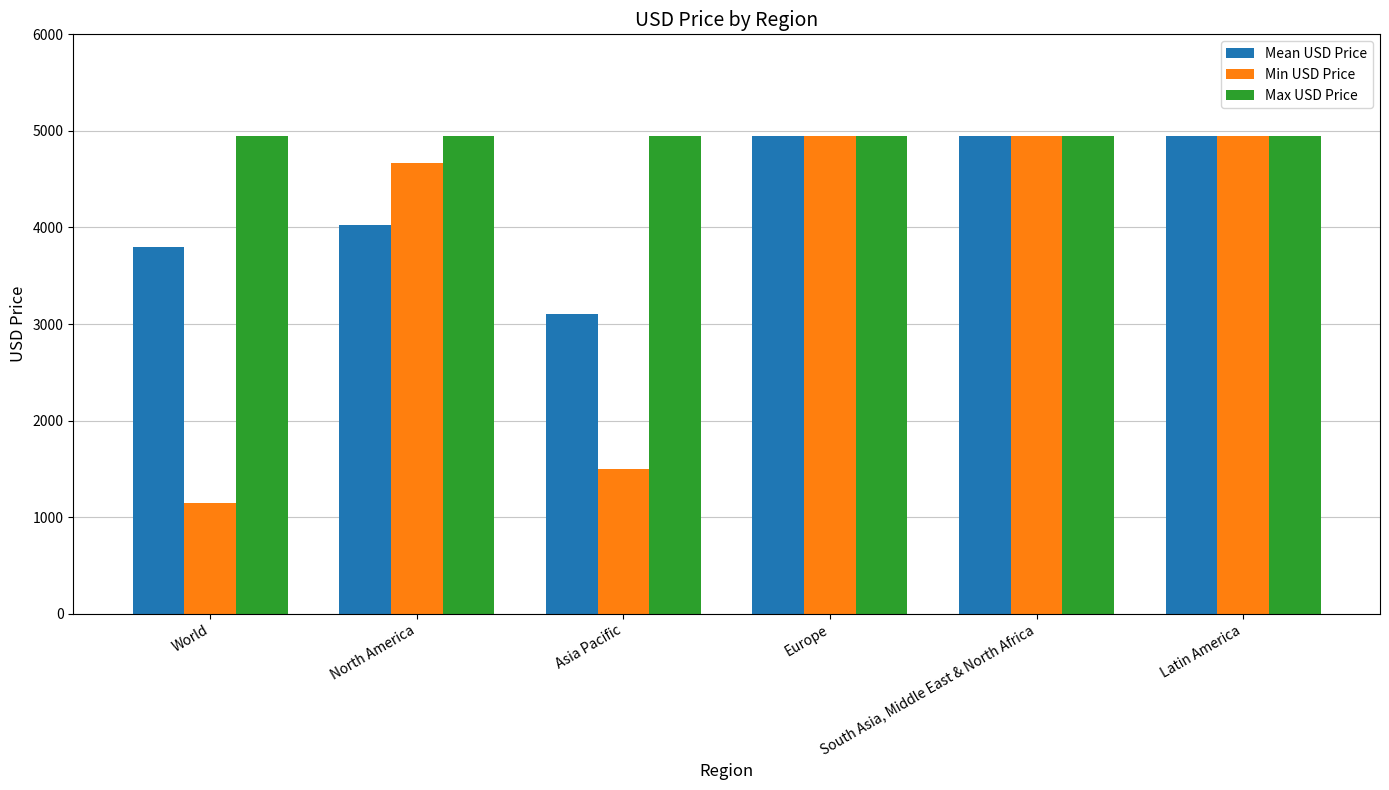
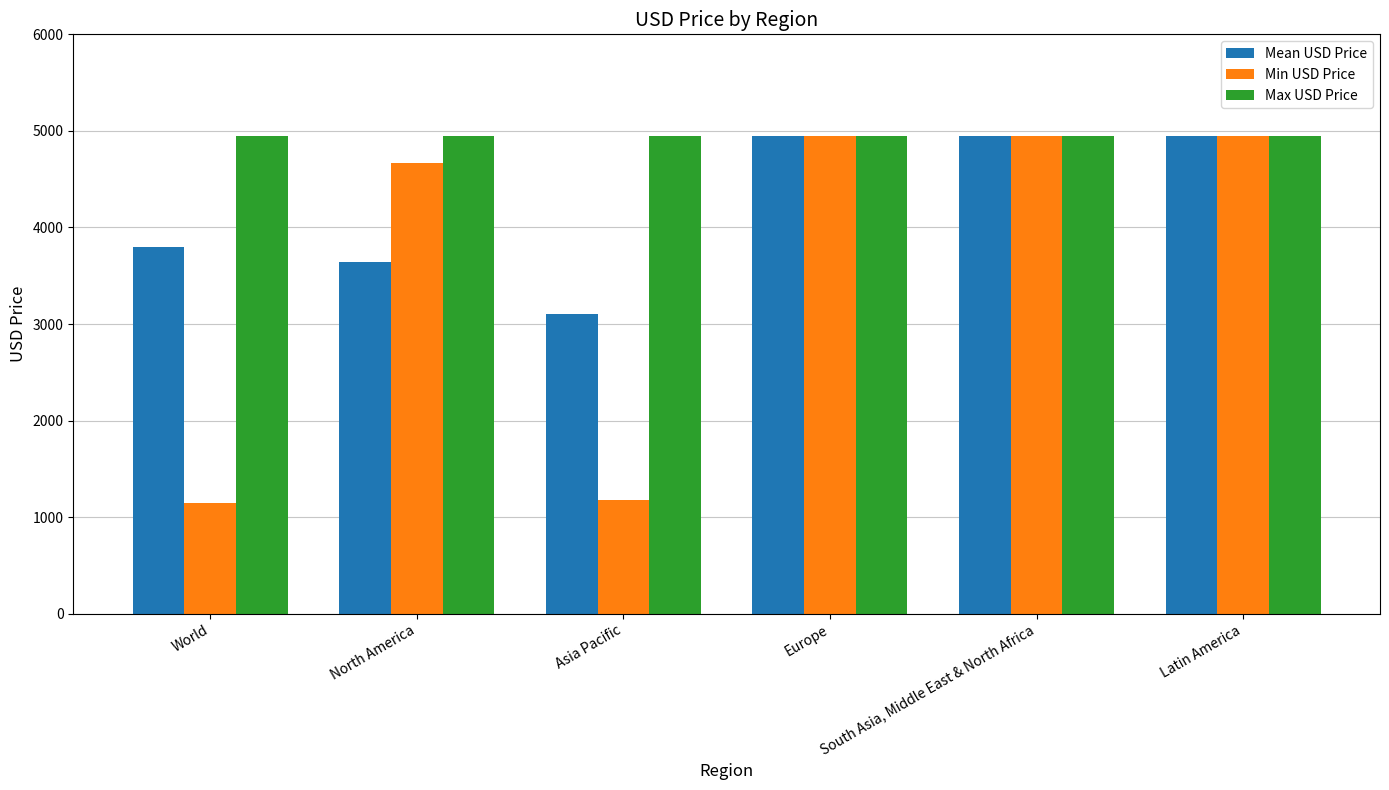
Mean USD Price, North America: 4000 -> 3600
Min USD Price, Asia Pacific: 1500 -> 1200
